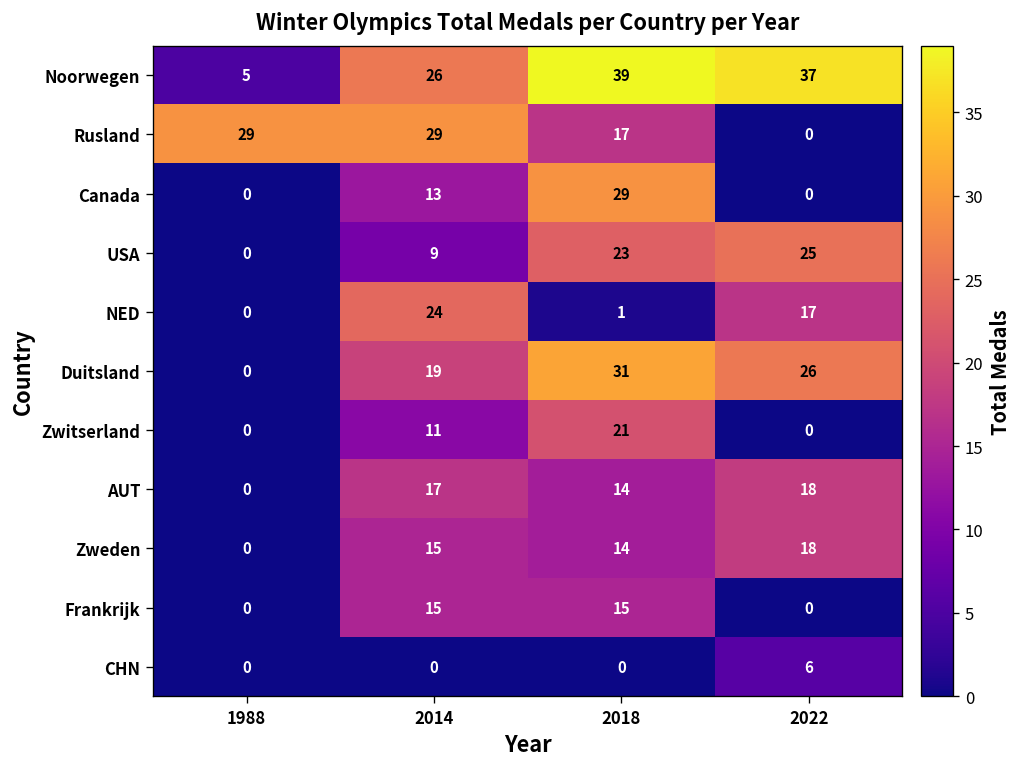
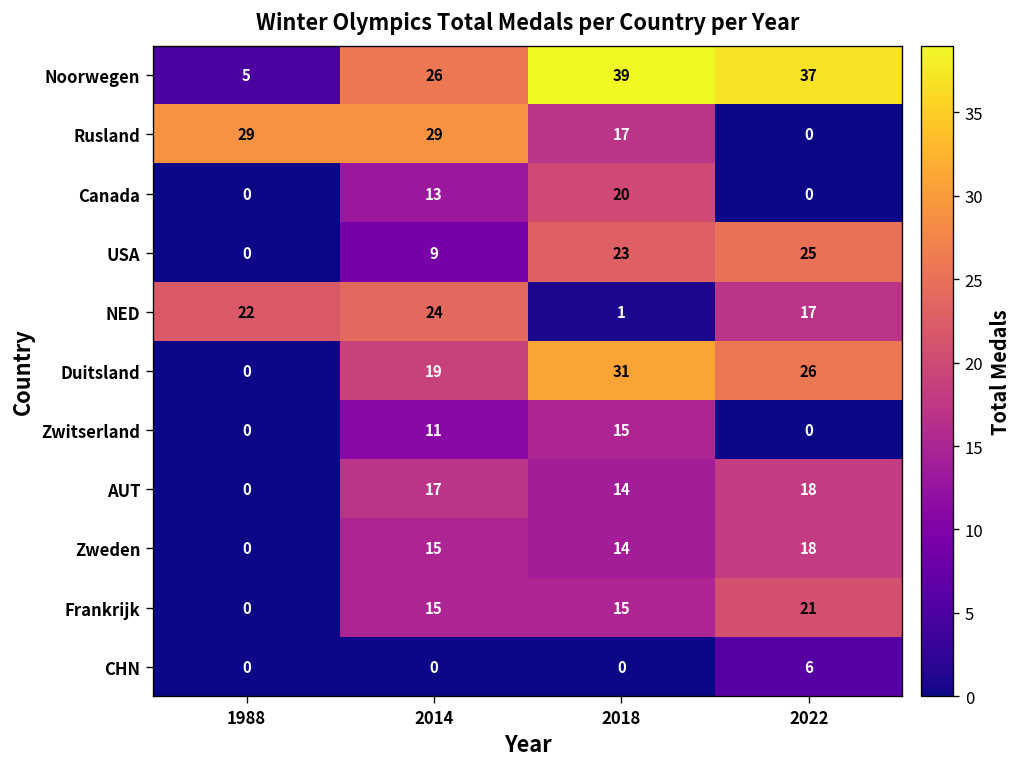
Canada, 2018: 29 -> 20
NED, 1988: 0 -> 22
Zwitserland, 2018: 21 -> 15
Frankrijk, 2022: 0 -> 21
